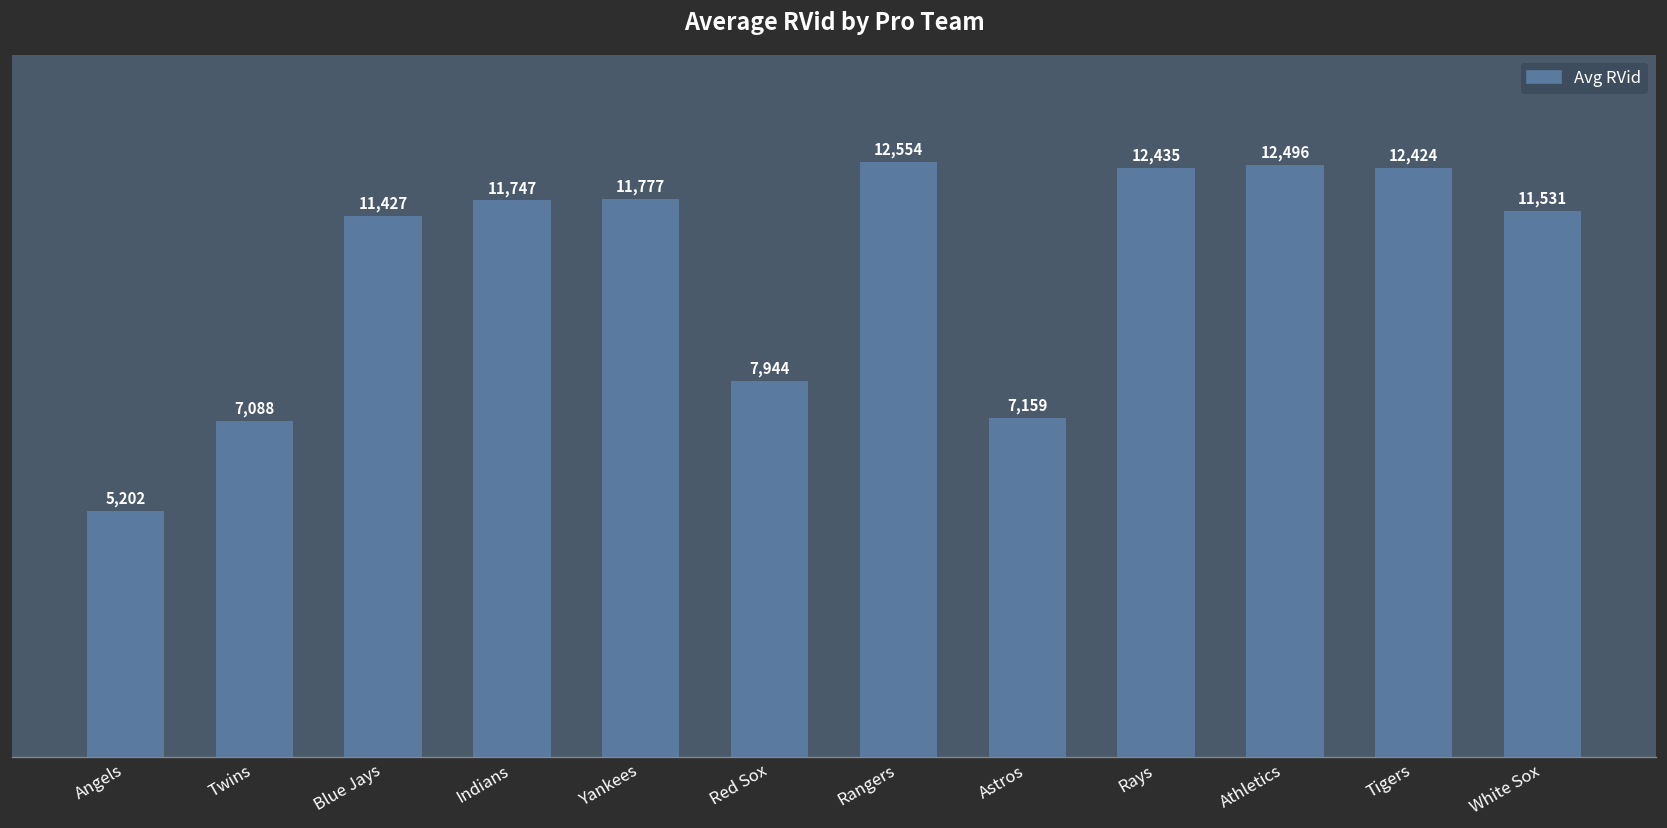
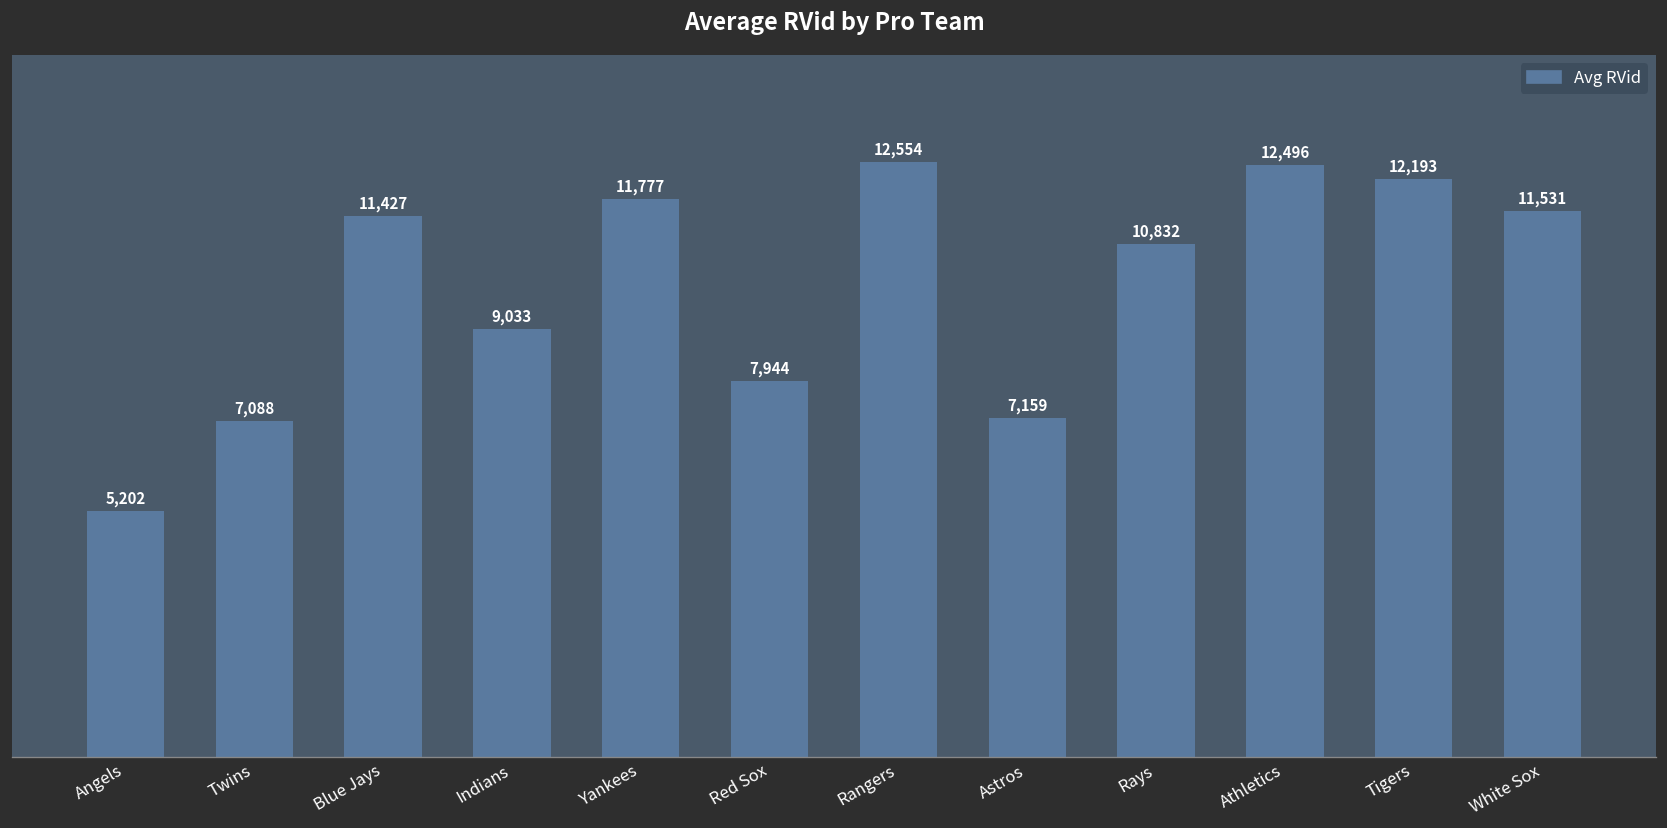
Indians: 11,747 -> 9,033
Rays: 12,435 -> 10,832
Tigers: 12,424 -> 12,193
